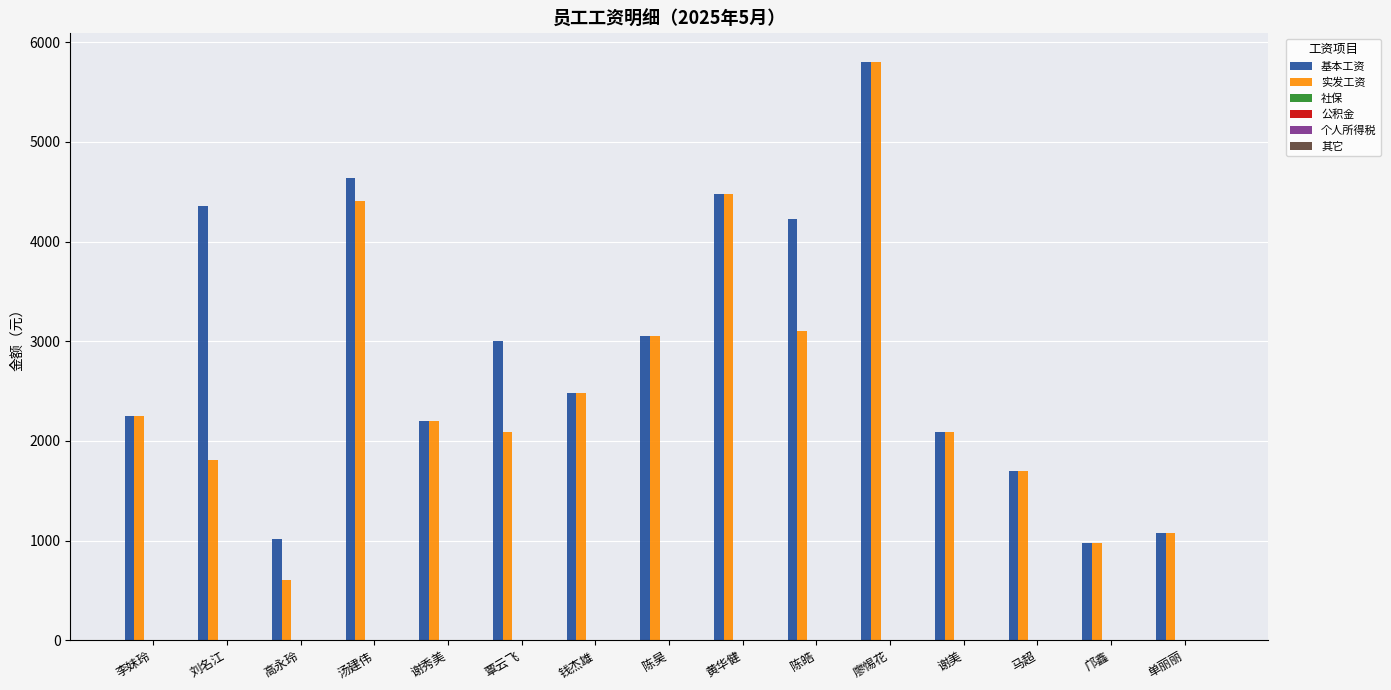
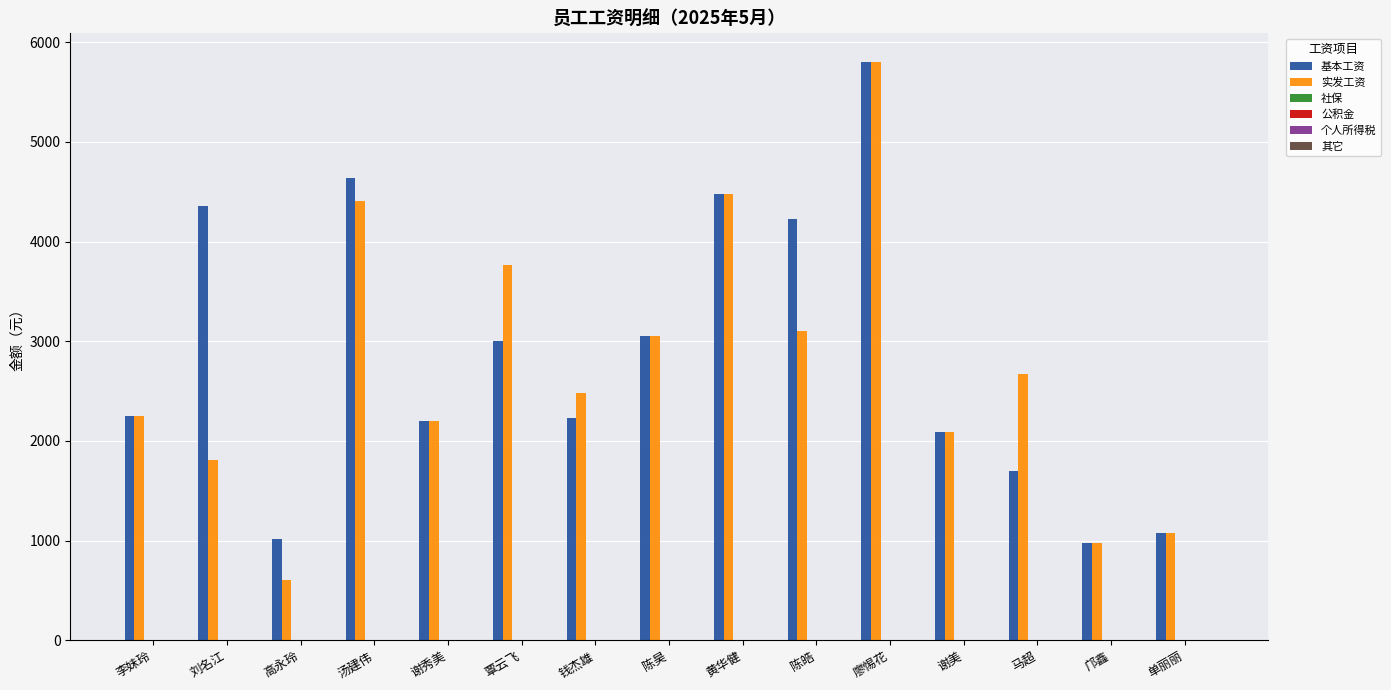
实发工资, 覃云飞: 2100 -> 3800
基本工资, 钱杰雄: 2500 -> 2200
实发工资, 马超: 1700 -> 2700
